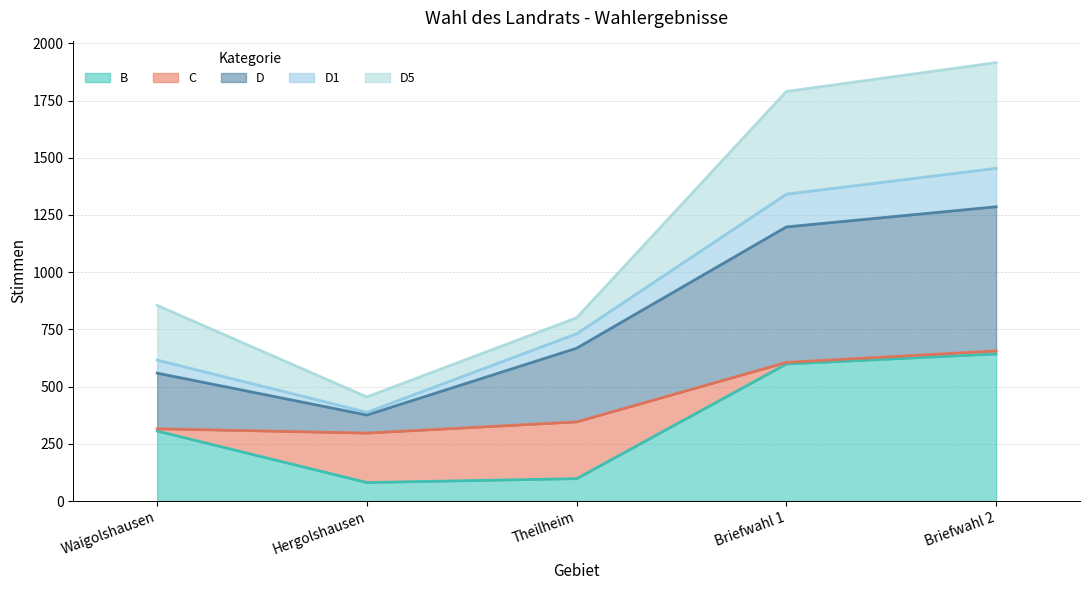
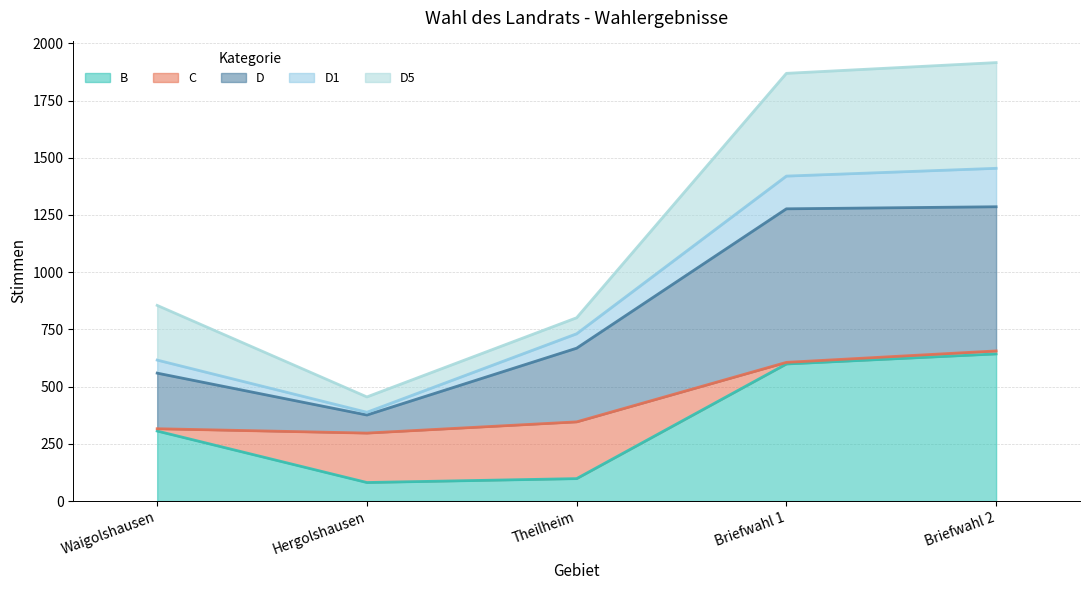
D, Briefwahl 1: 590 -> 670
